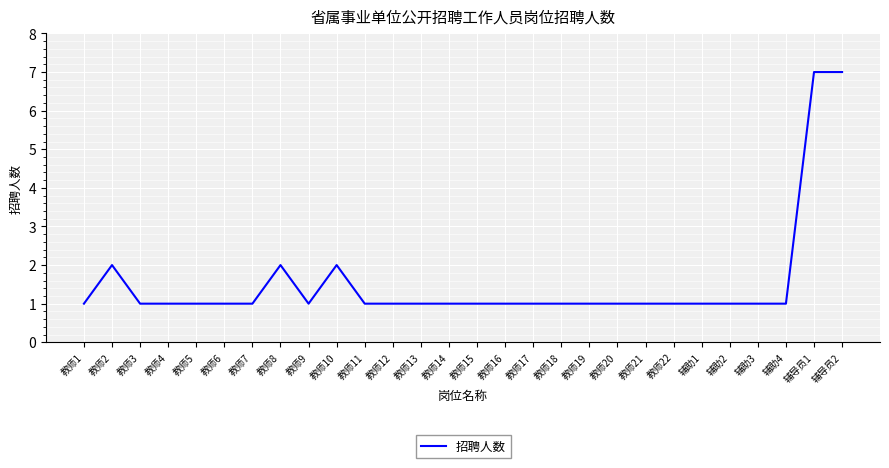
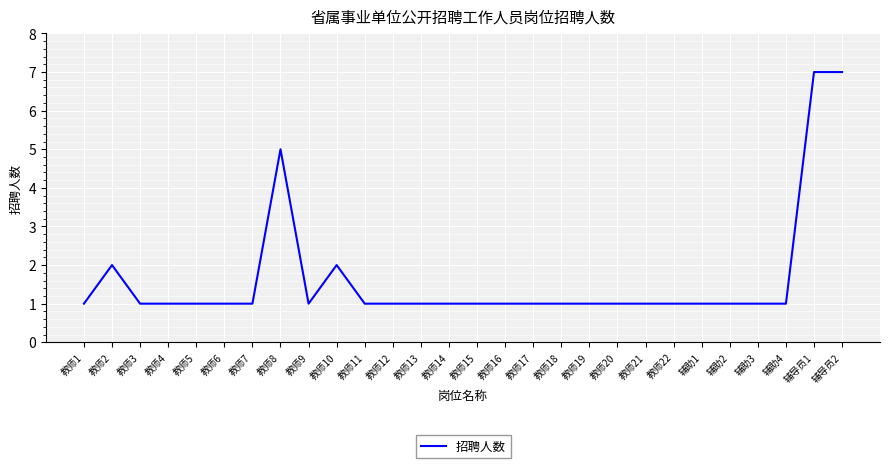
教师8: 2 -> 5
